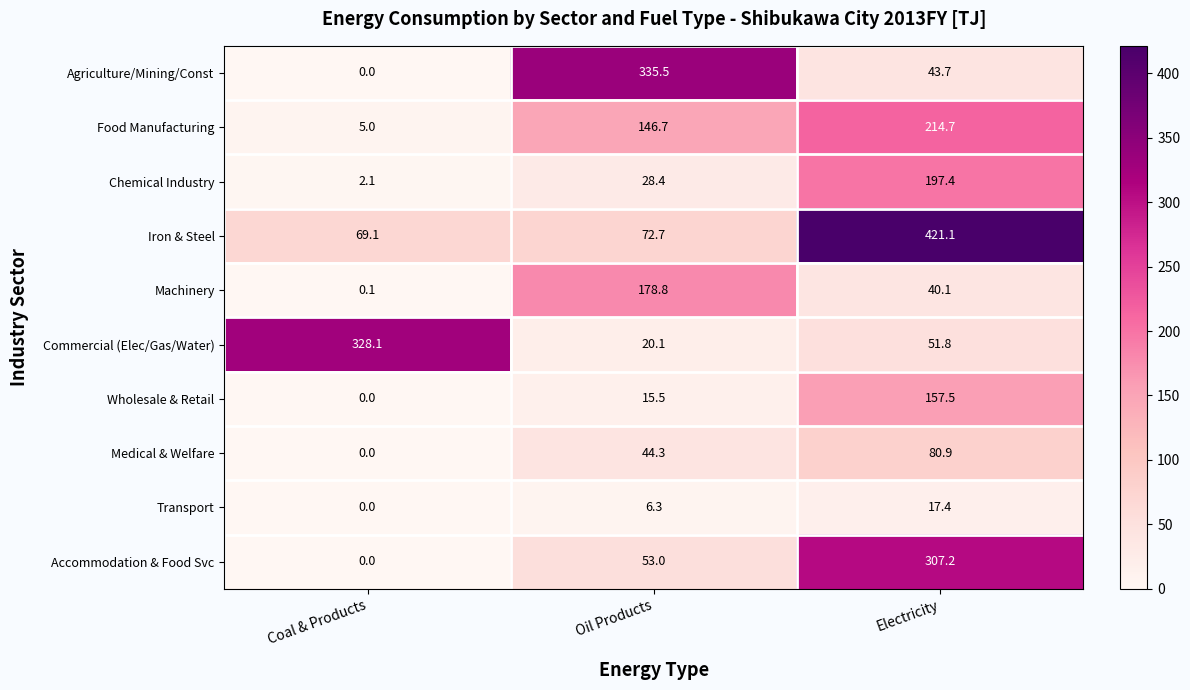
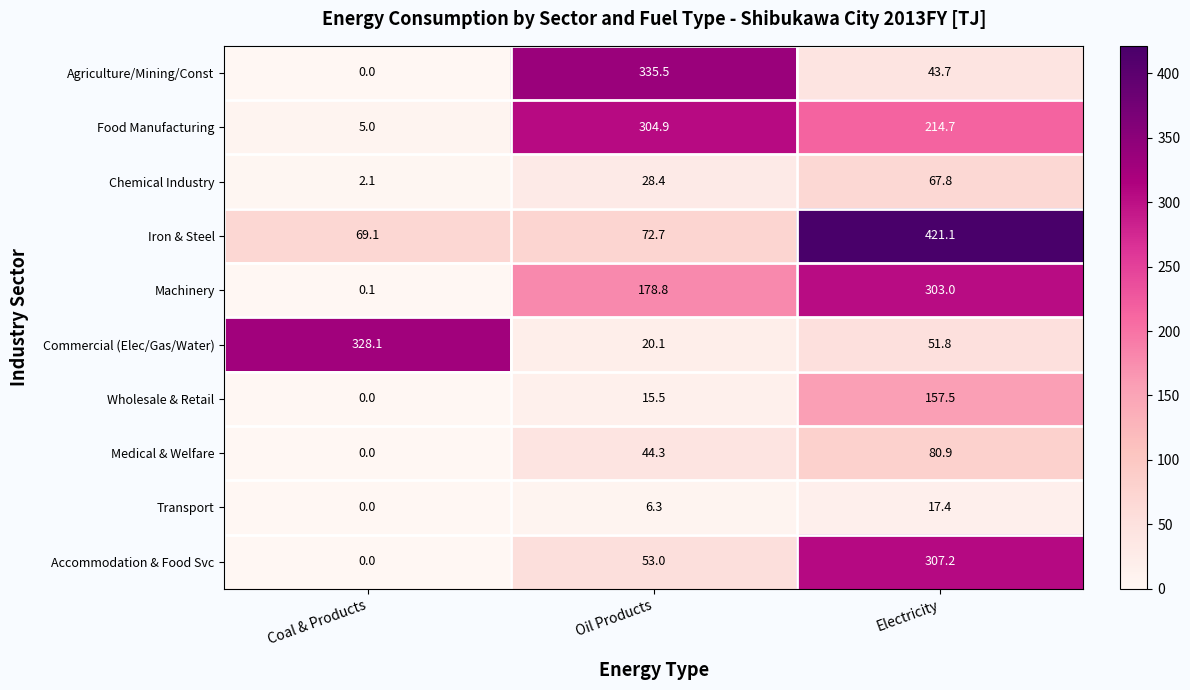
Food Manufacturing, Oil Products: 146.7 -> 304.9
Chemical Industry, Electricity: 197.4 -> 67.8
Machinery, Electricity: 40.1 -> 303.0
